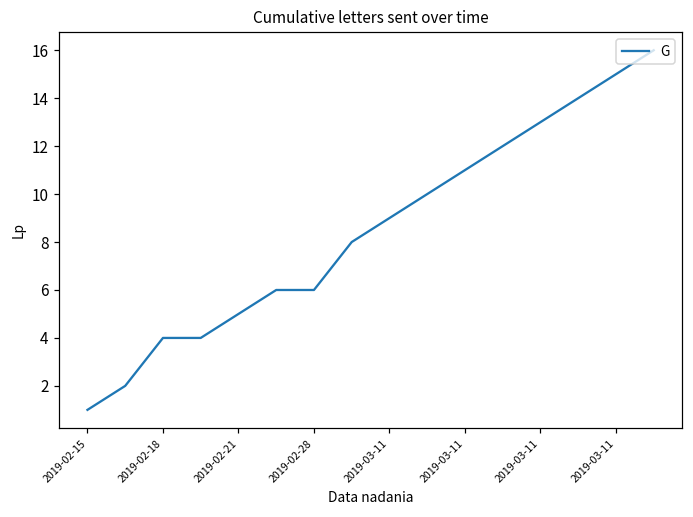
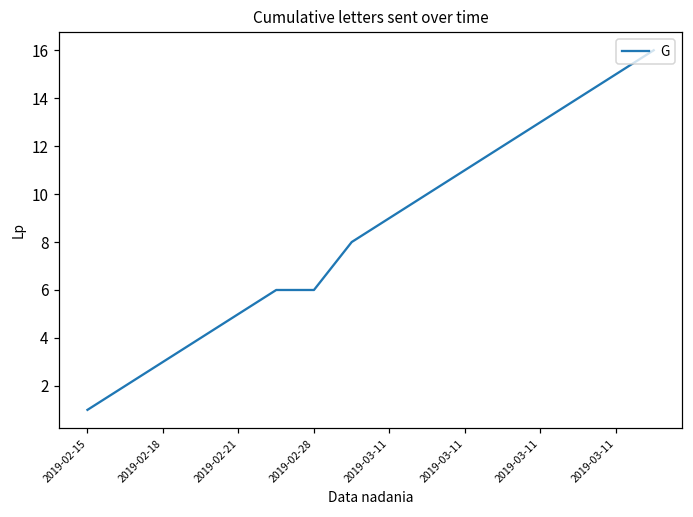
2019-02-18: 4 -> 3
